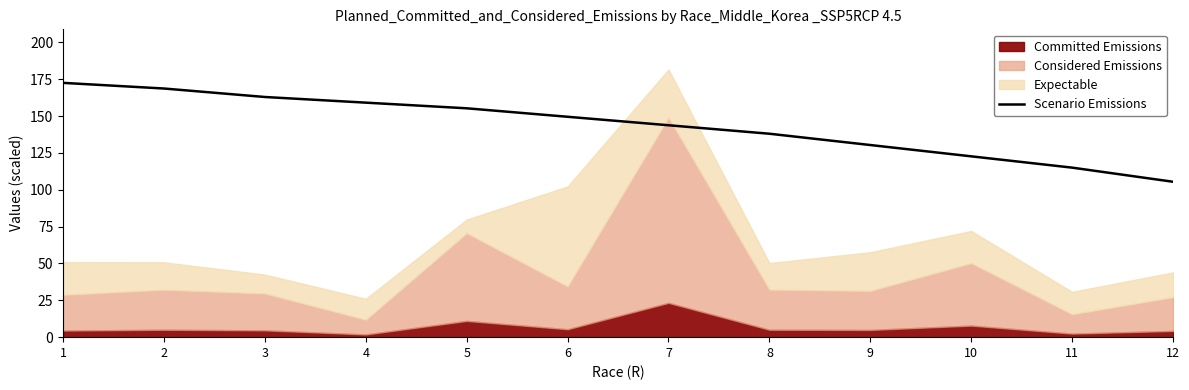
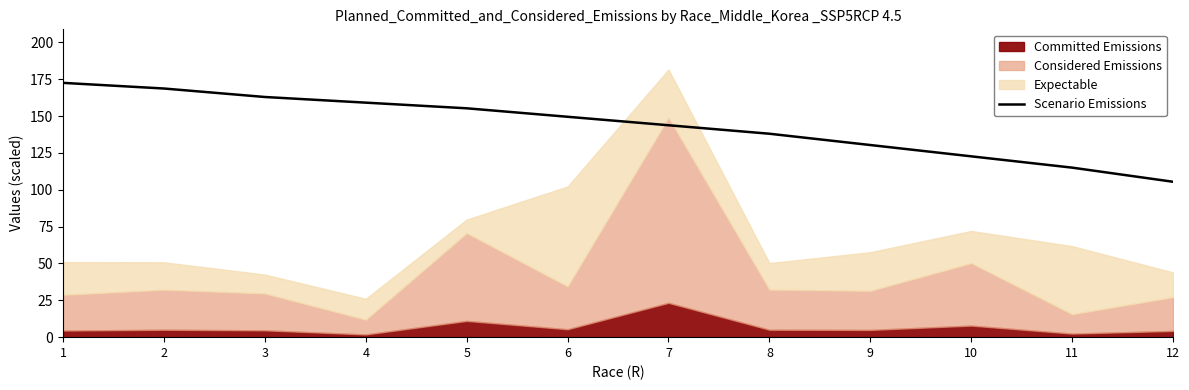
Expectable, 11: 15 -> 46
